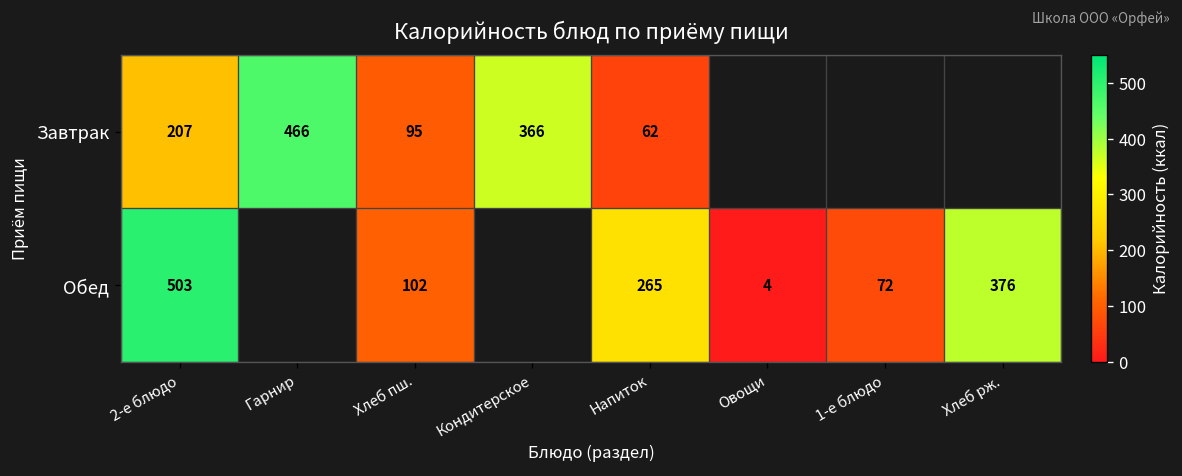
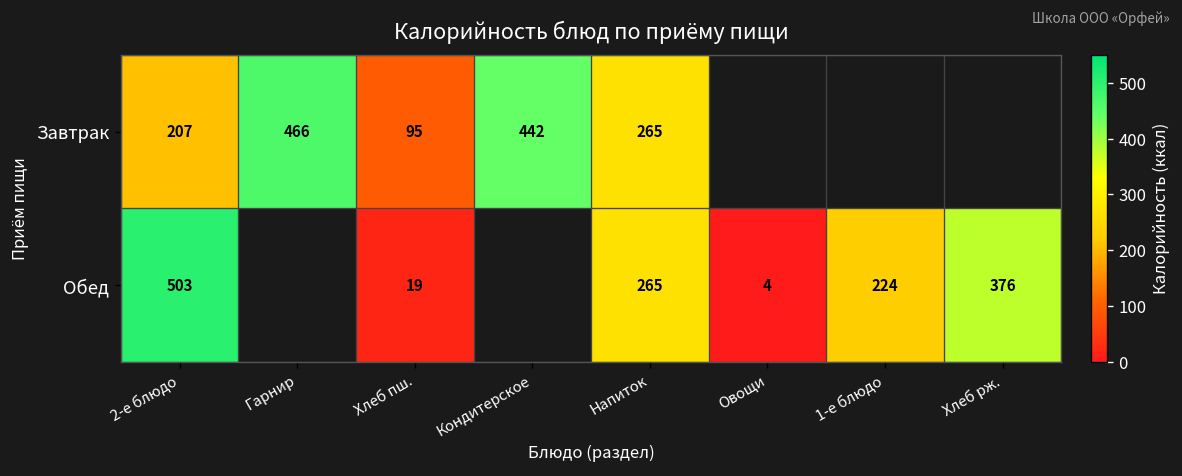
Завтрак, Кондитерское: 366 -> 442
Завтрак, Напиток: 62 -> 265
Обед, Хлеб пш.: 102 -> 19
Обед, 1-е блюдо: 72 -> 224
